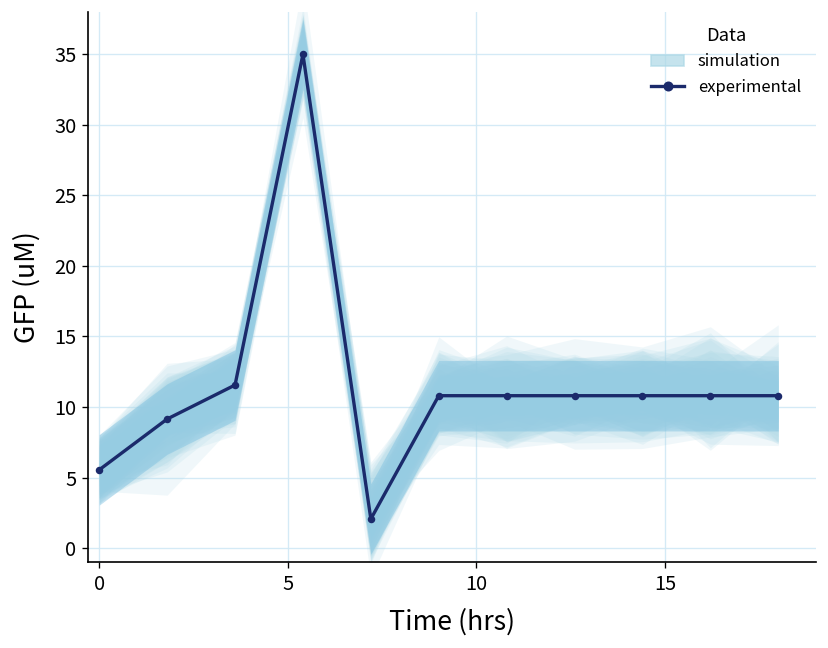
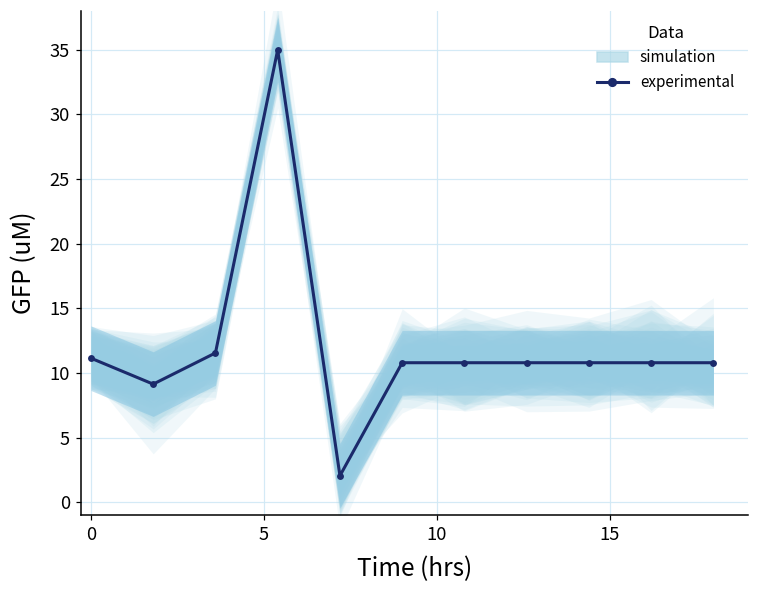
experimental, 0: 5.5 -> 11.2
